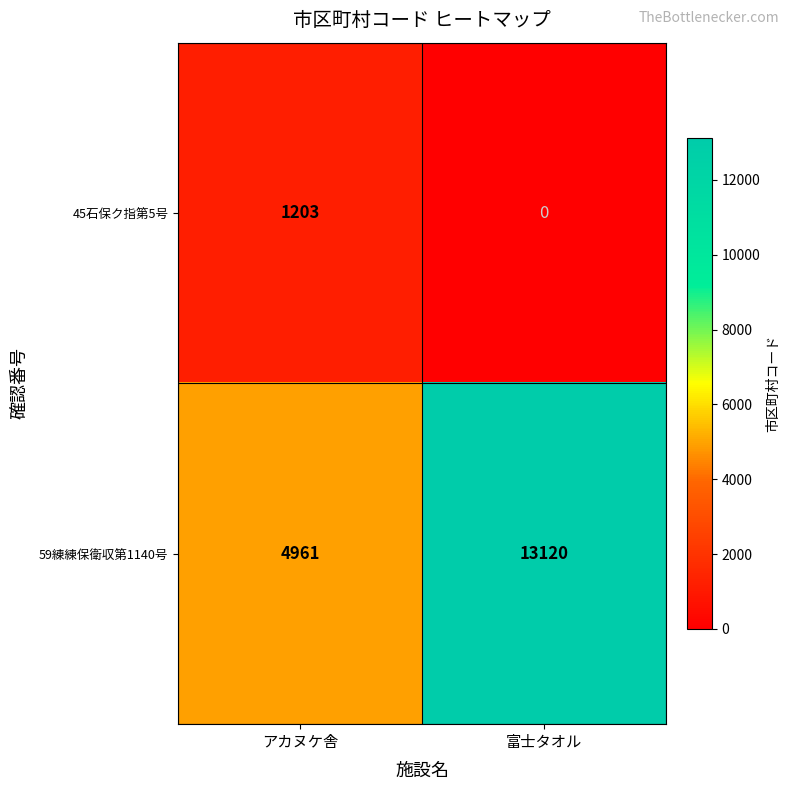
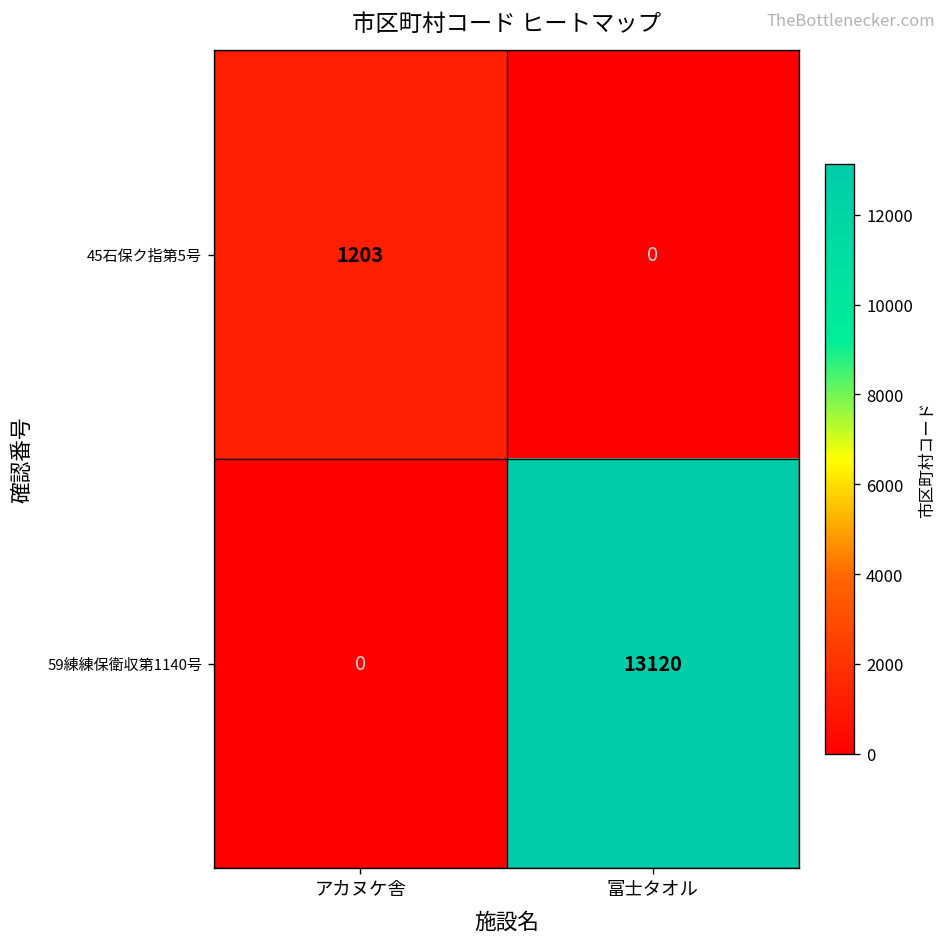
59練練保衛収第1140号, アカヌケ舎: 4961 -> 0
